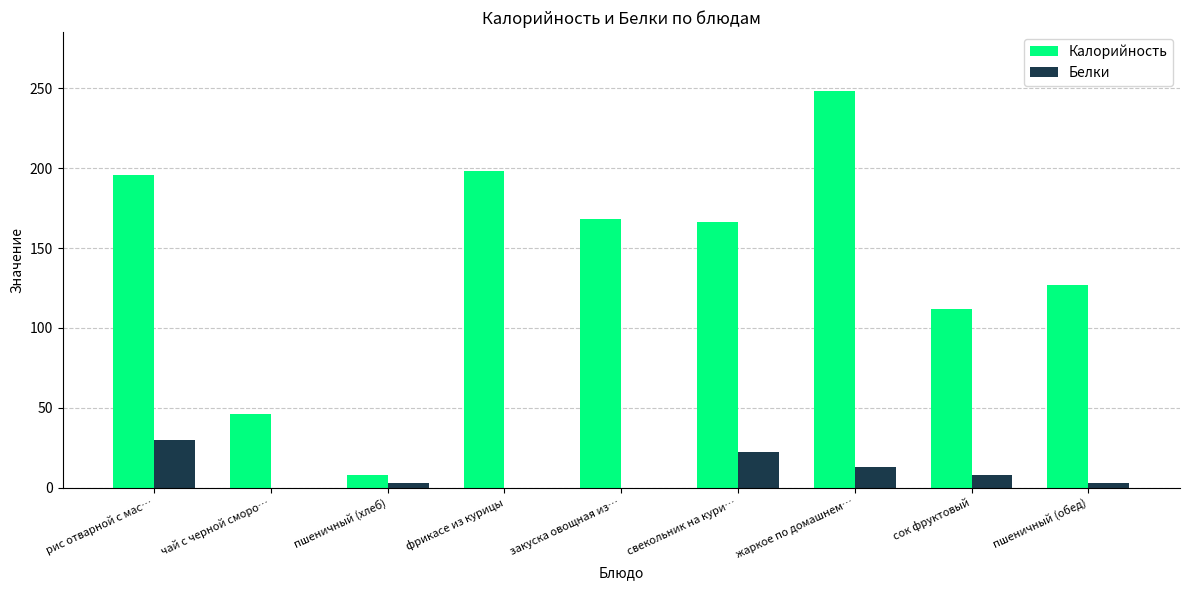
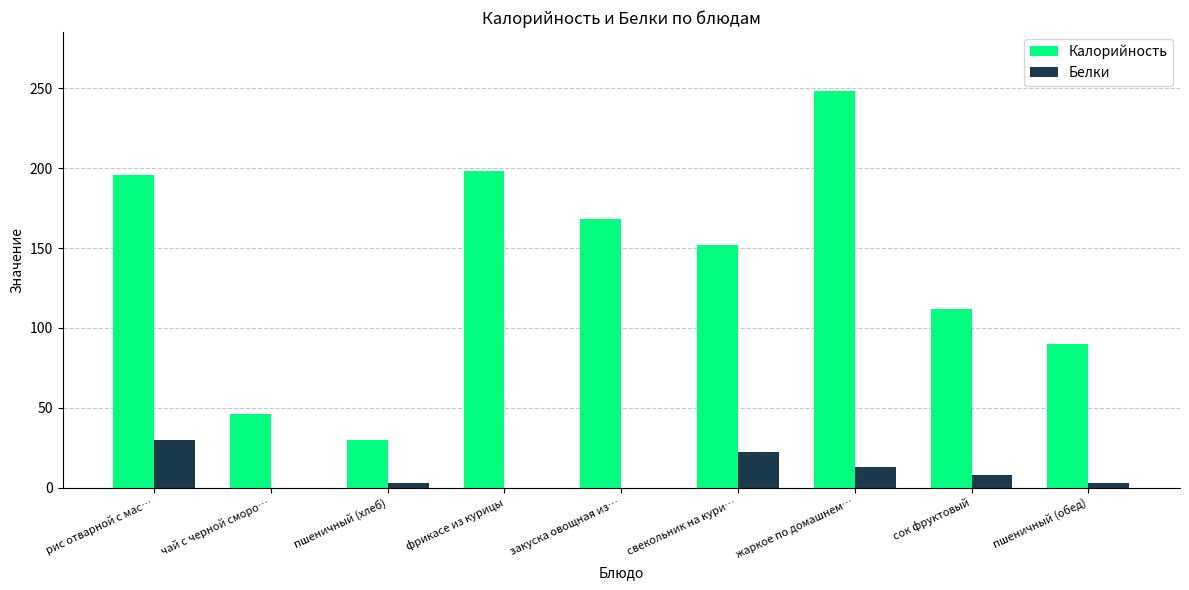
Калорийность, пшеничный (хлеб): 8 -> 30
Калорийность, свекольник на кури…: 166 -> 152
Калорийность, пшеничный (обед): 127 -> 90
